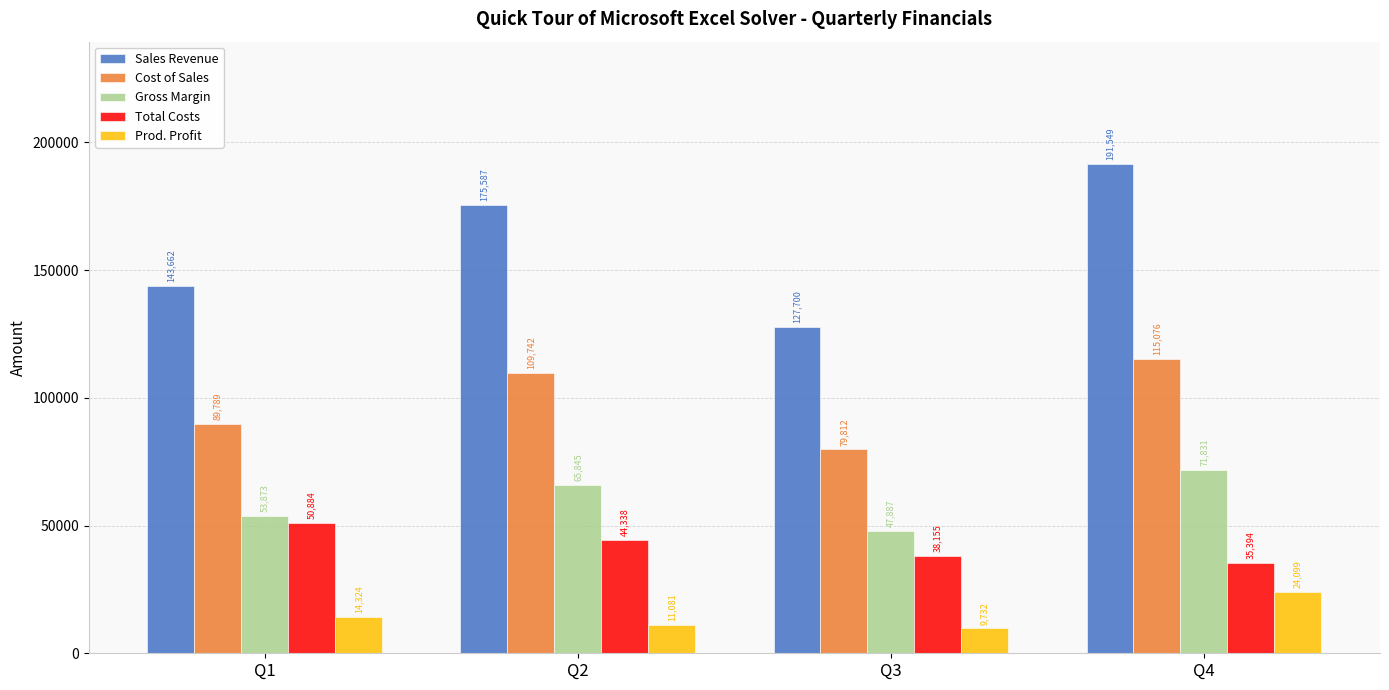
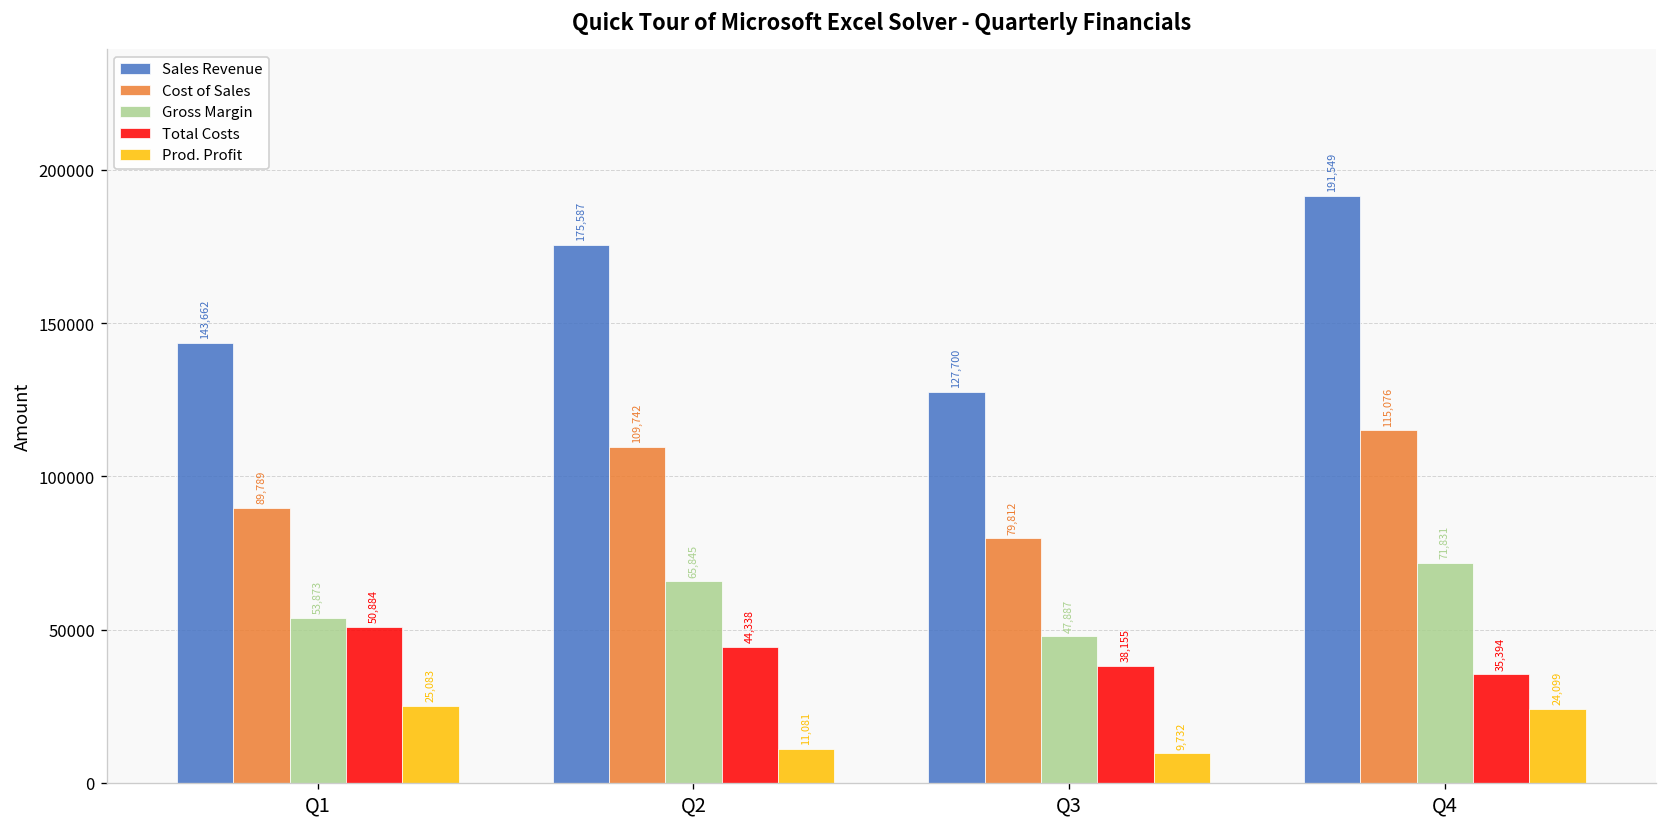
Prod. Profit, Q1: 14,324 -> 25,083
